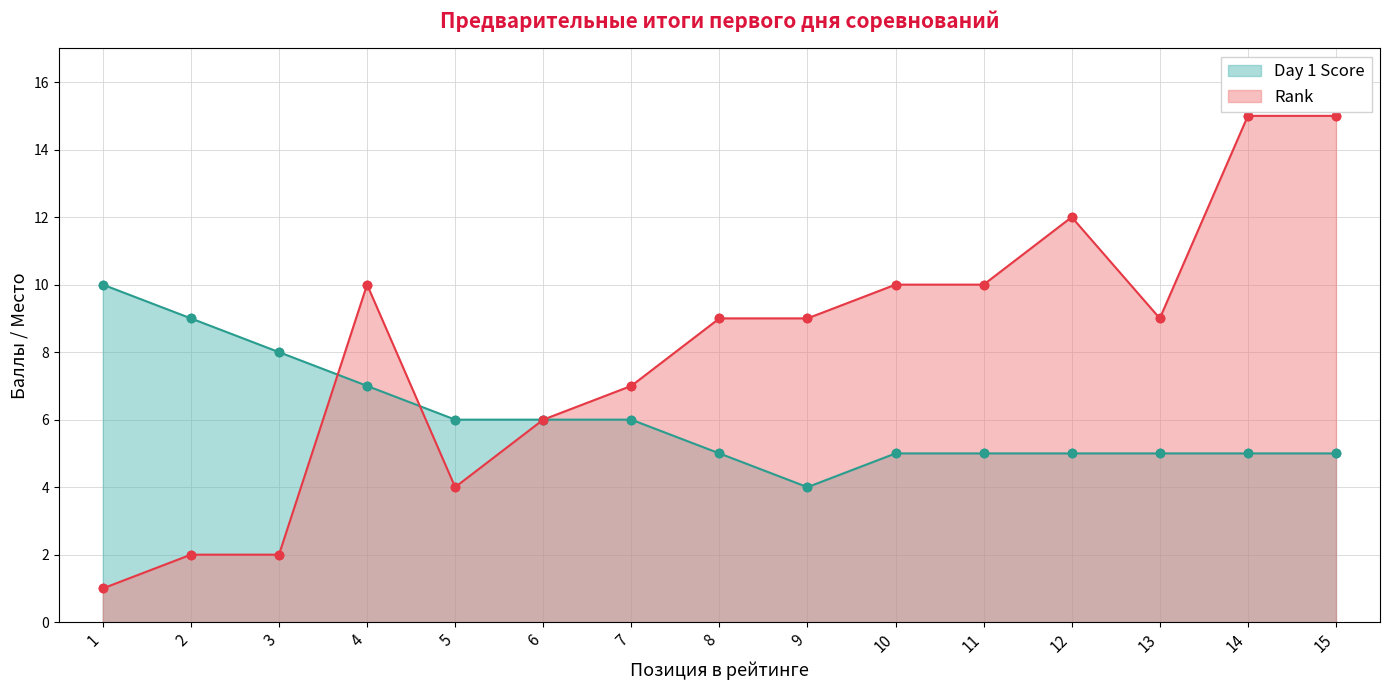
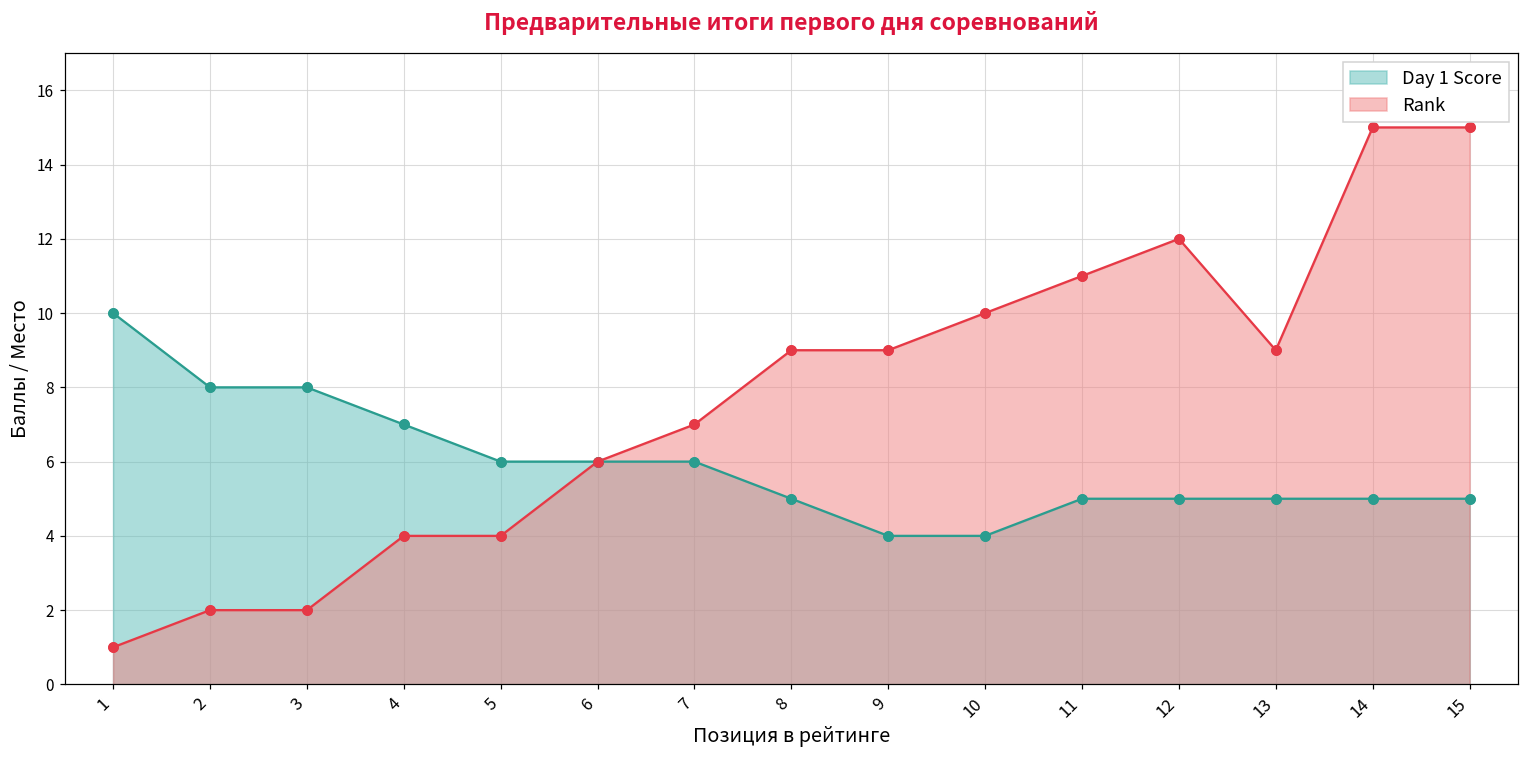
Day 1 Score, 2: 9 -> 8
Rank, 4: 10 -> 4
Day 1 Score, 10: 5 -> 4
Rank, 11: 10 -> 11
